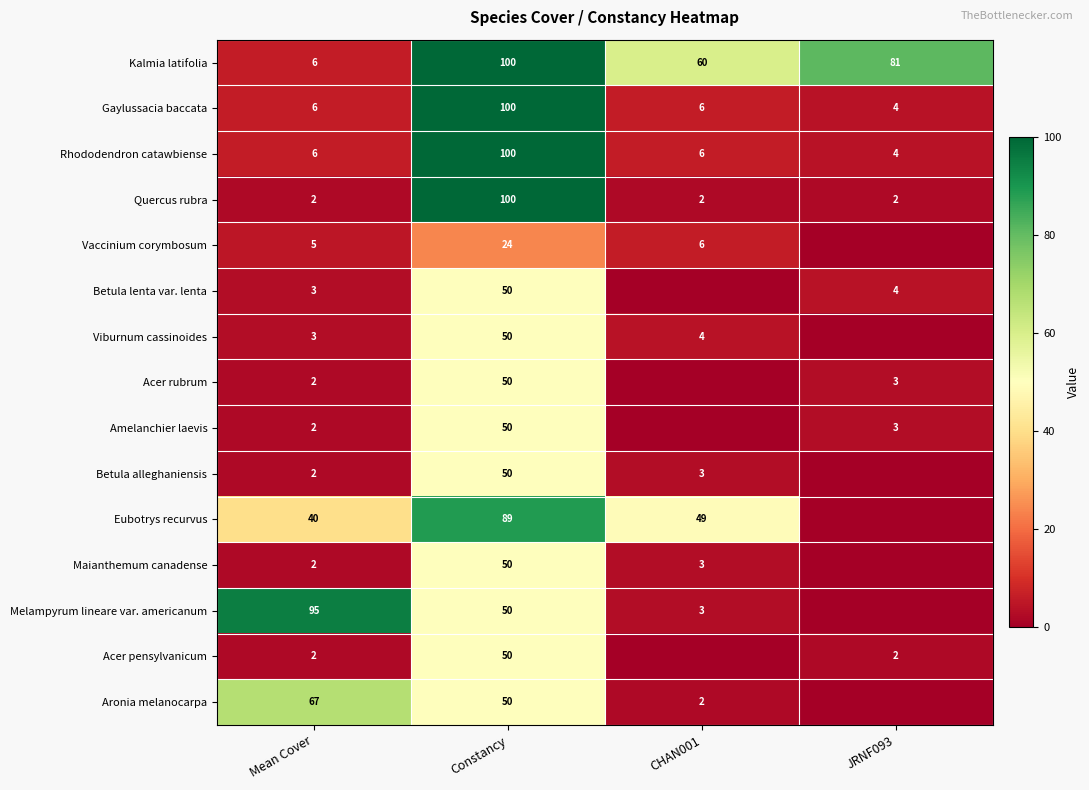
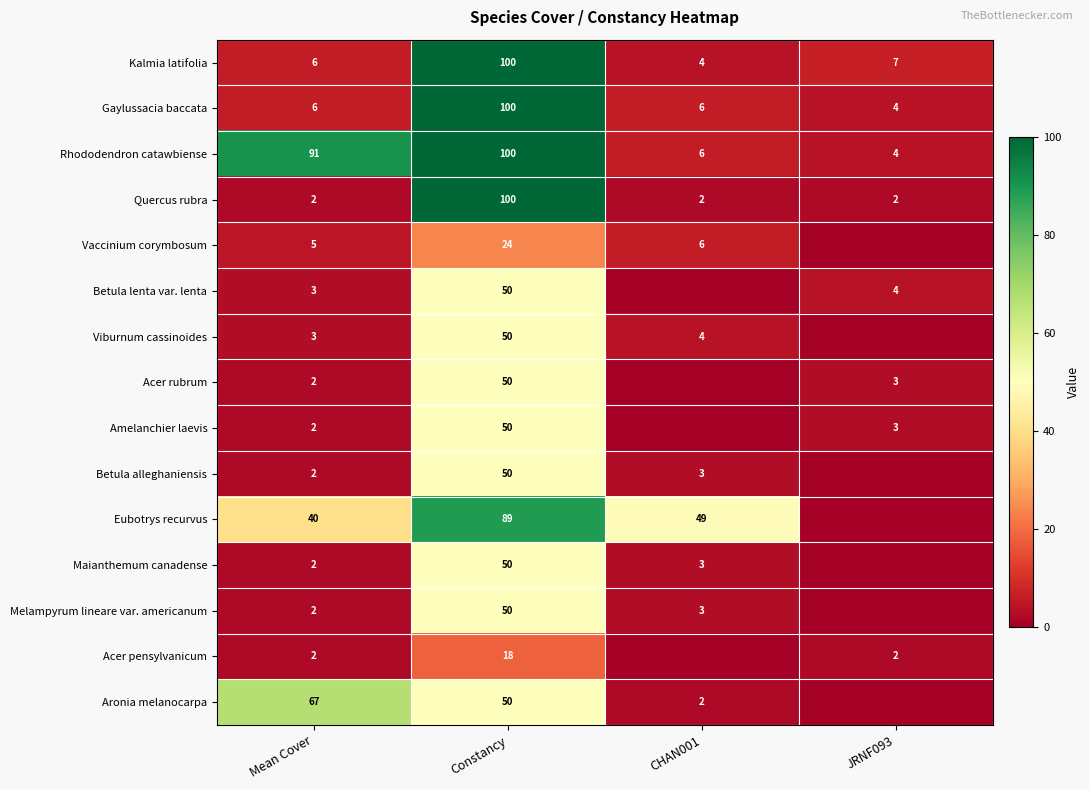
Kalmia latifolia, CHAN001: 60 -> 4
Kalmia latifolia, JRNF093: 81 -> 7
Rhododendron catawbiense, Mean Cover: 6 -> 91
Melampyrum lineare var. americanum, Mean Cover: 95 -> 2
Acer pensylvanicum, Constancy: 50 -> 18
